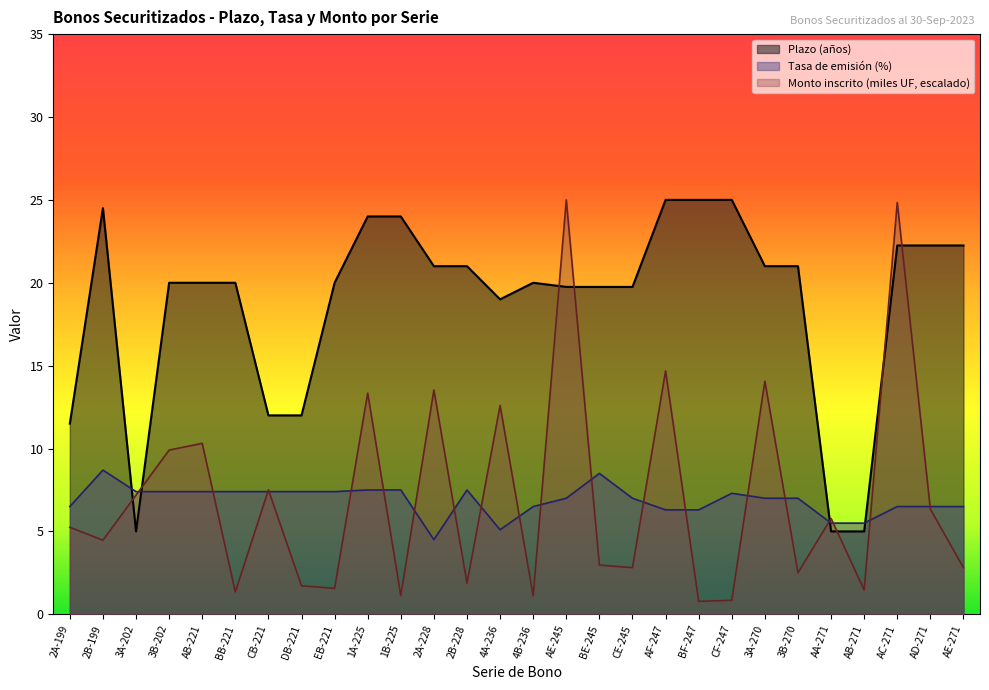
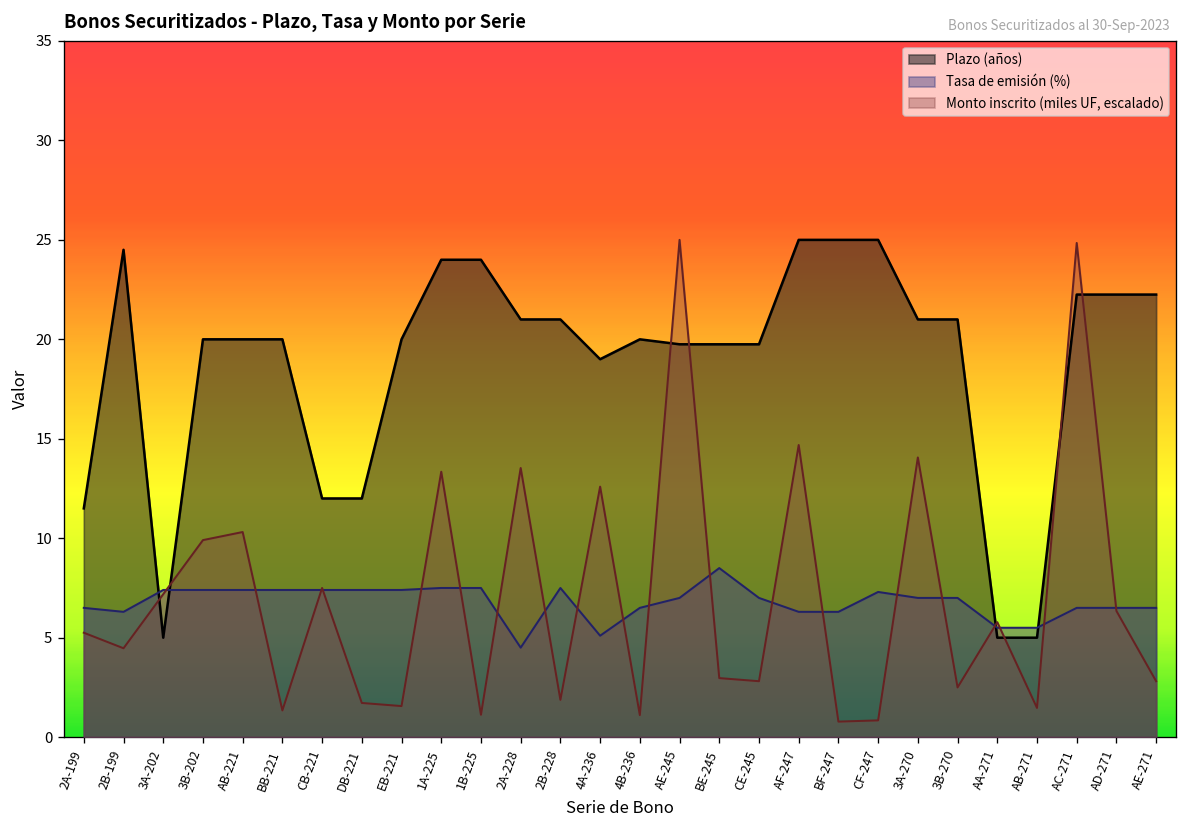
Tasa de emisión (%), 2B-199: 8.7 -> 6.3
